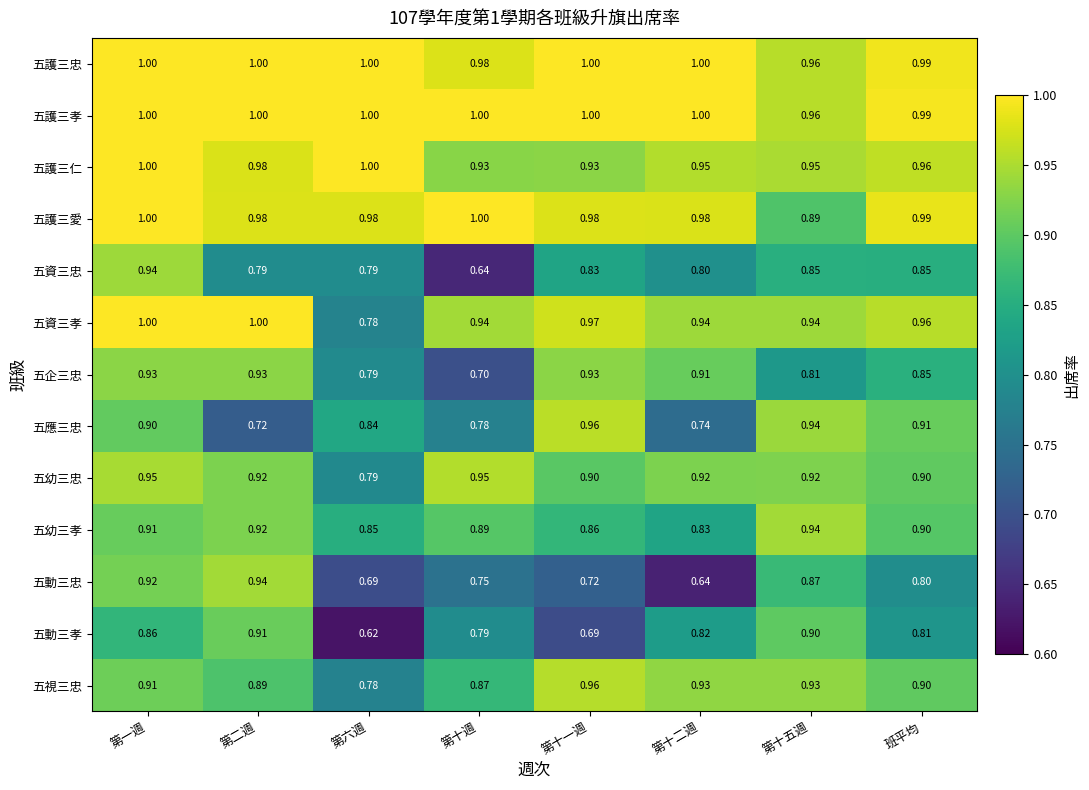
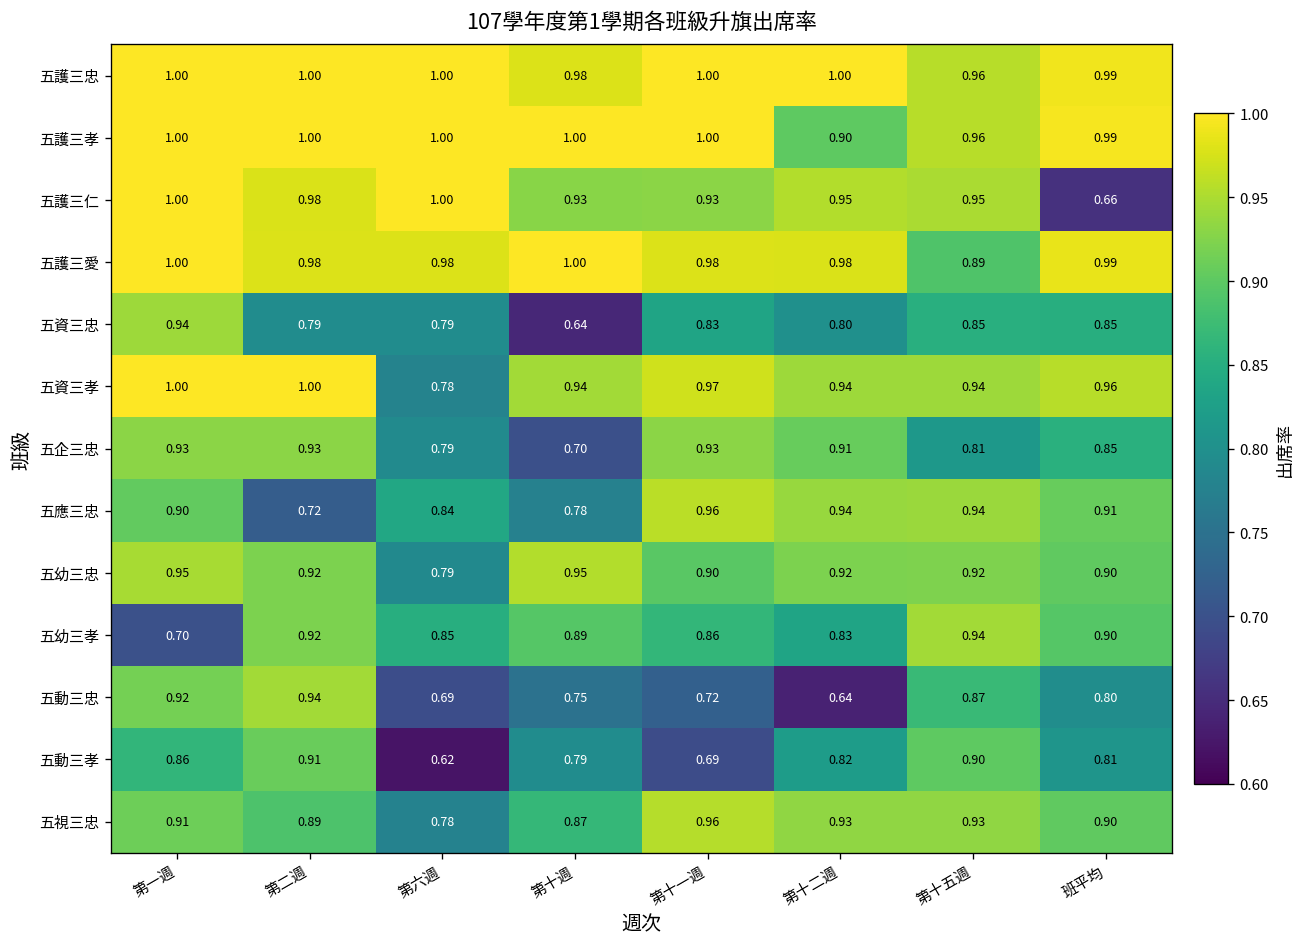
五護三孝, 第十二週: 1.00 -> 0.90
五護三仁, 班平均: 0.96 -> 0.66
五應三忠, 第十二週: 0.74 -> 0.94
五幼三孝, 第一週: 0.91 -> 0.70
